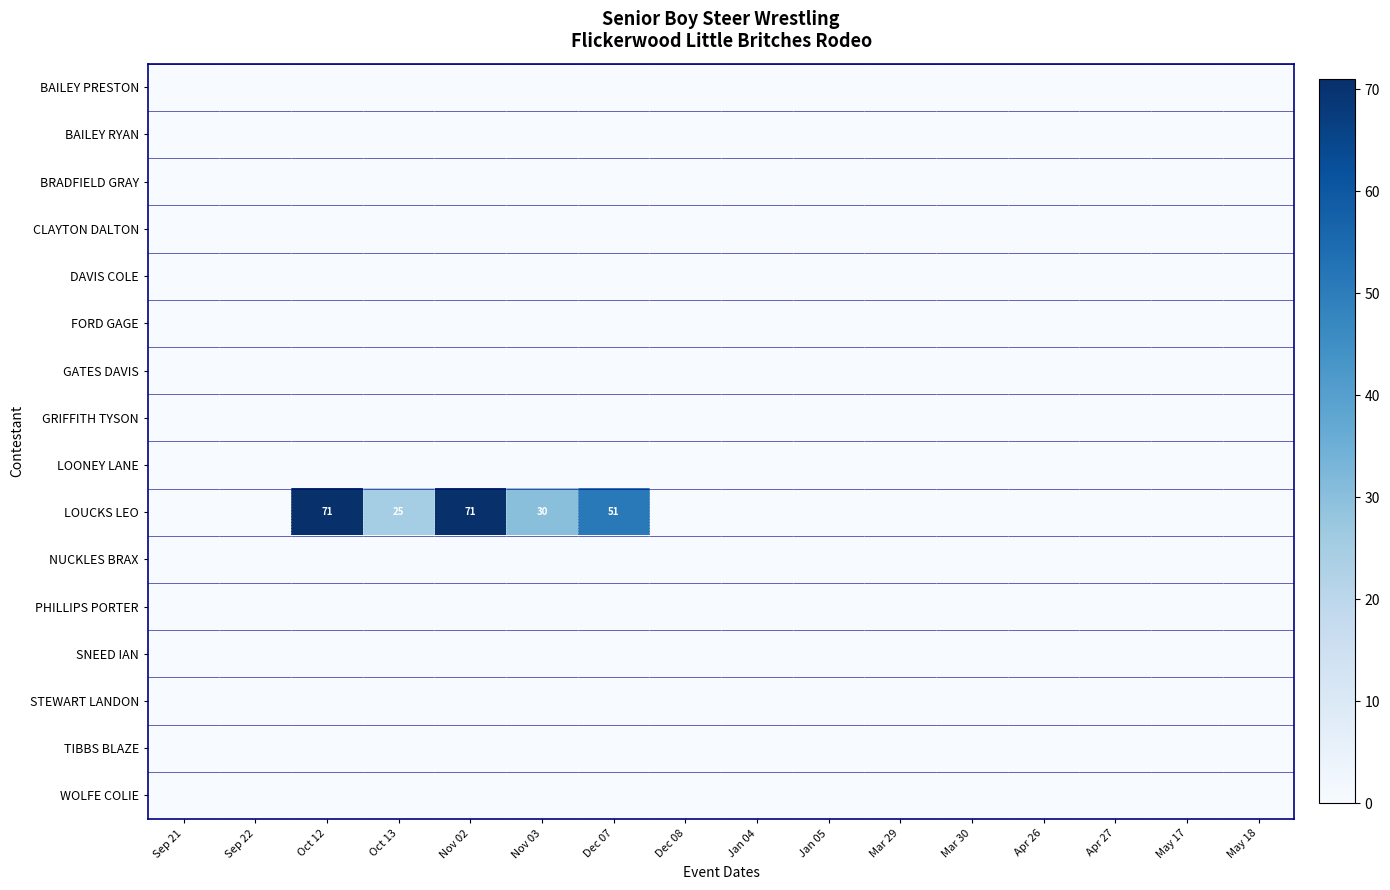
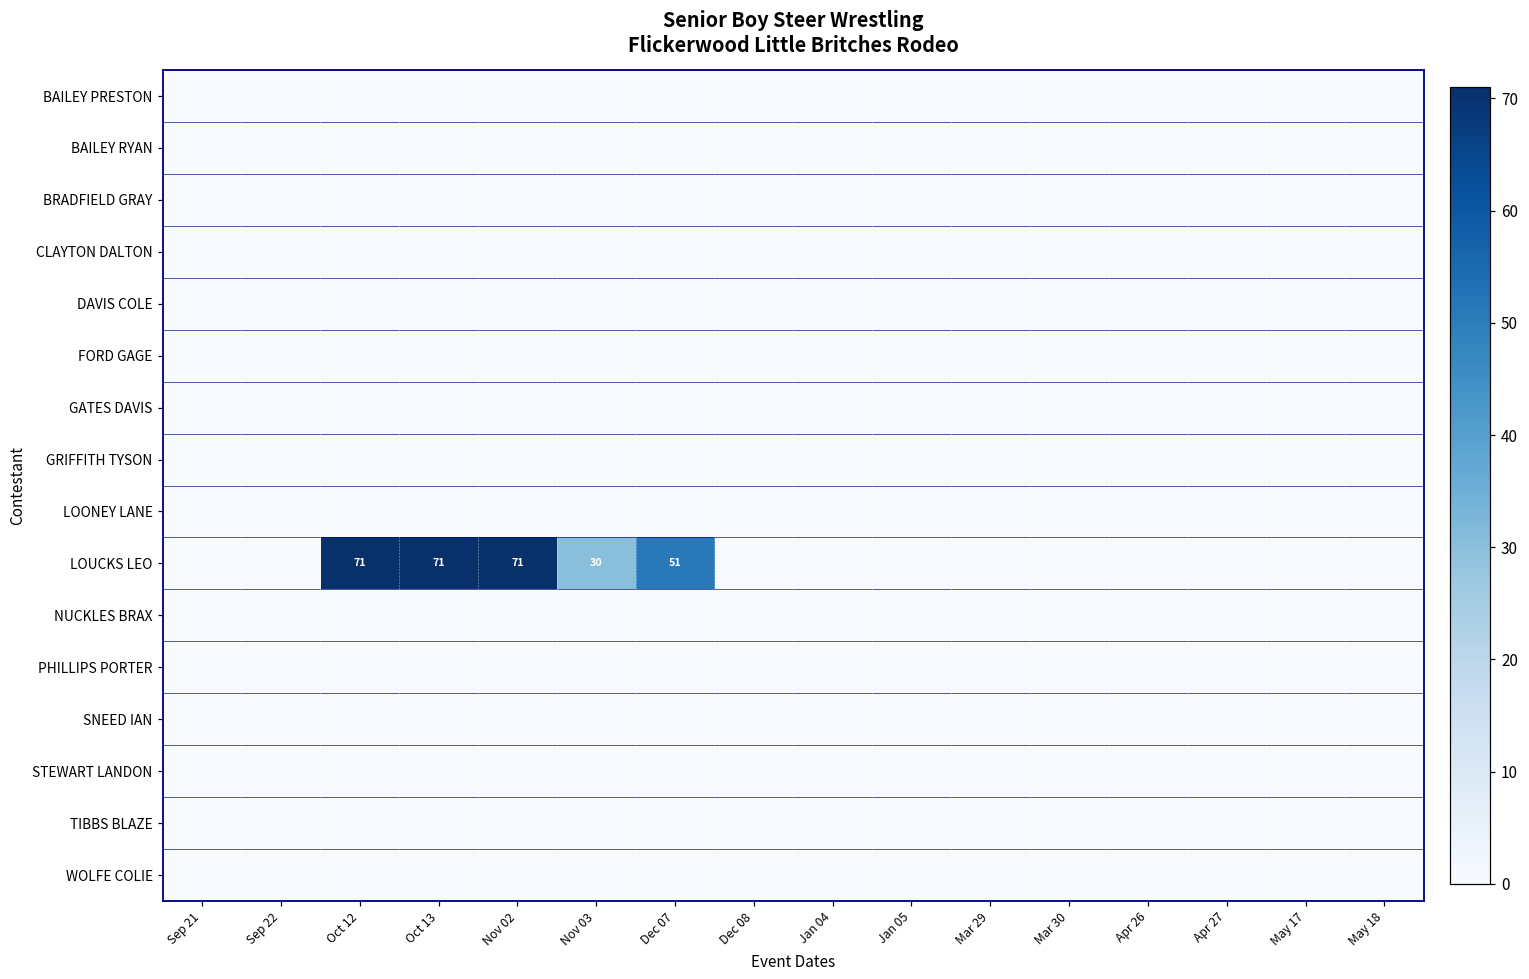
LOUCKS LEO, Oct 13: 25 -> 71
